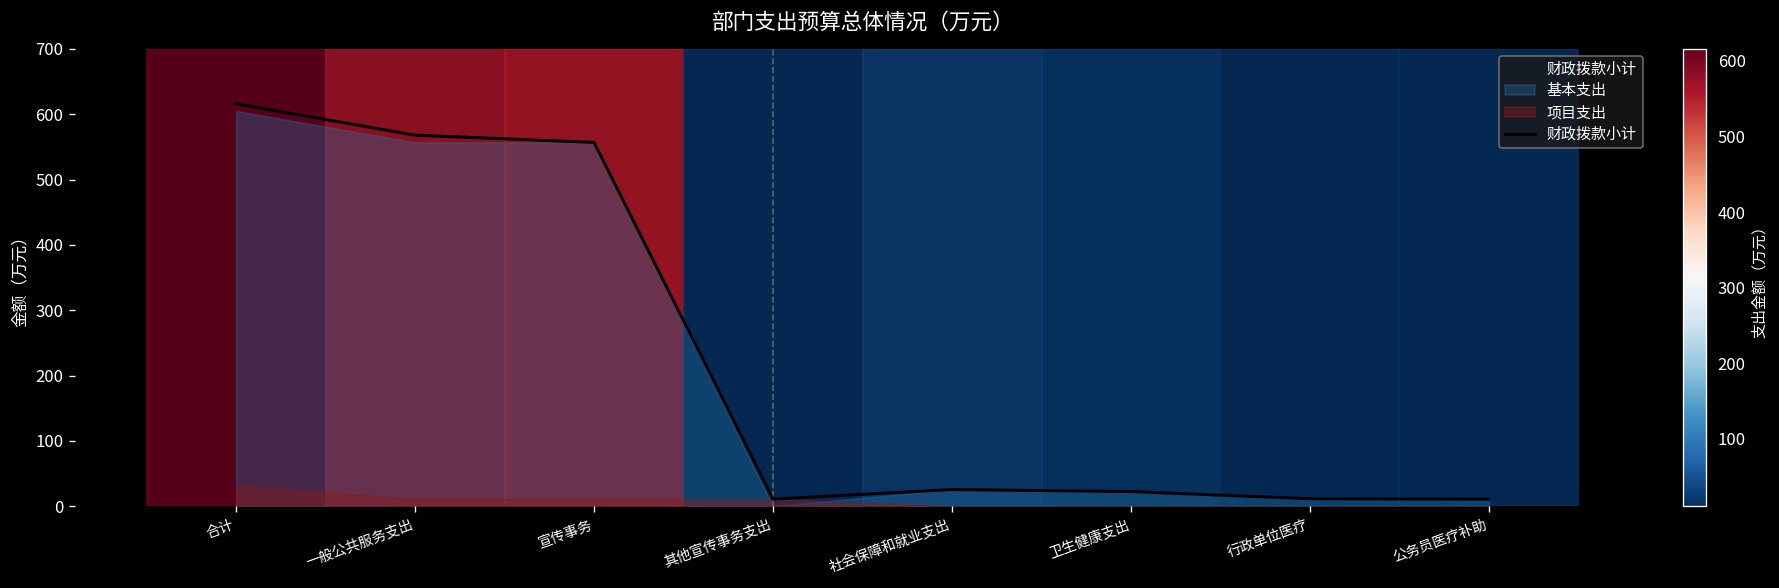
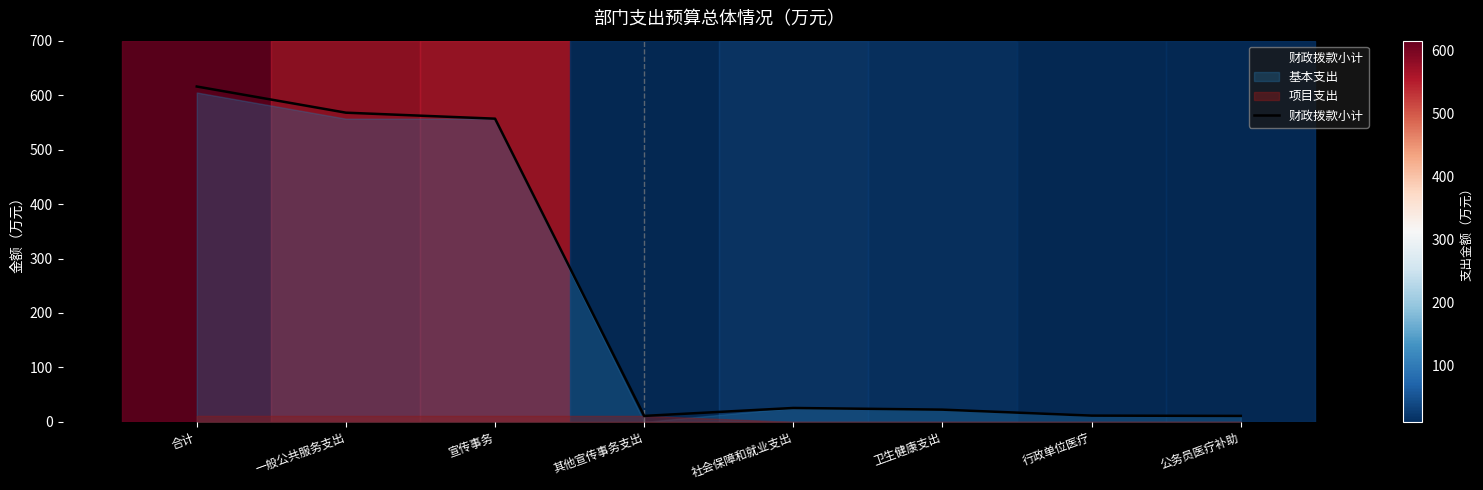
项目支出, 合计: 30 -> 10
